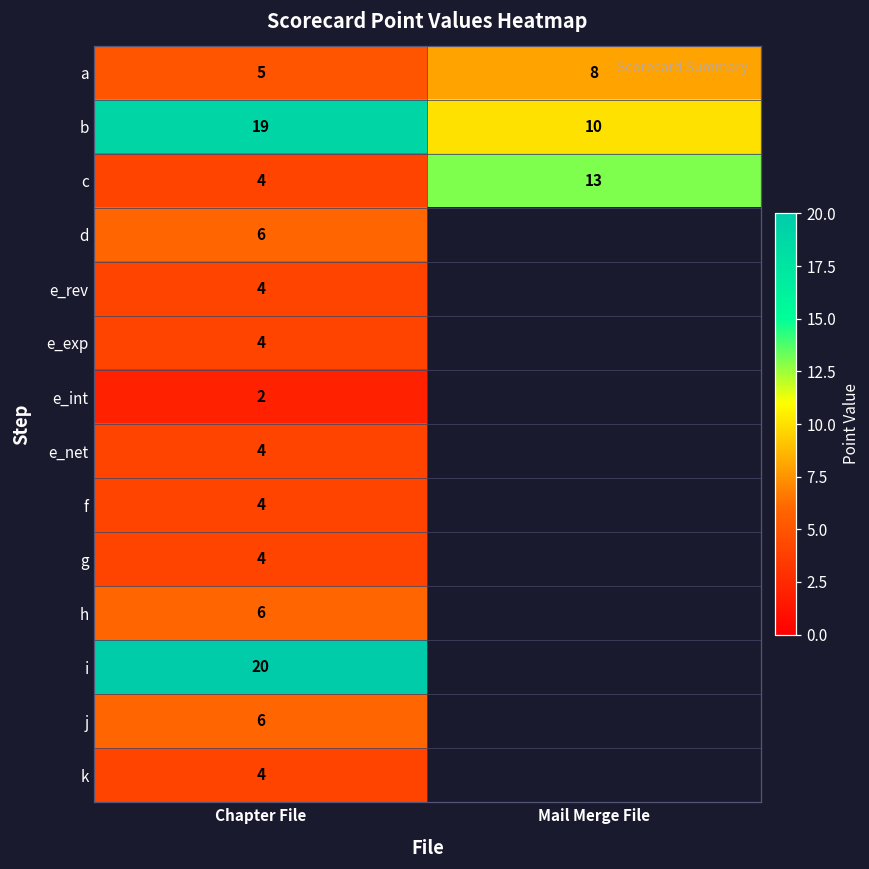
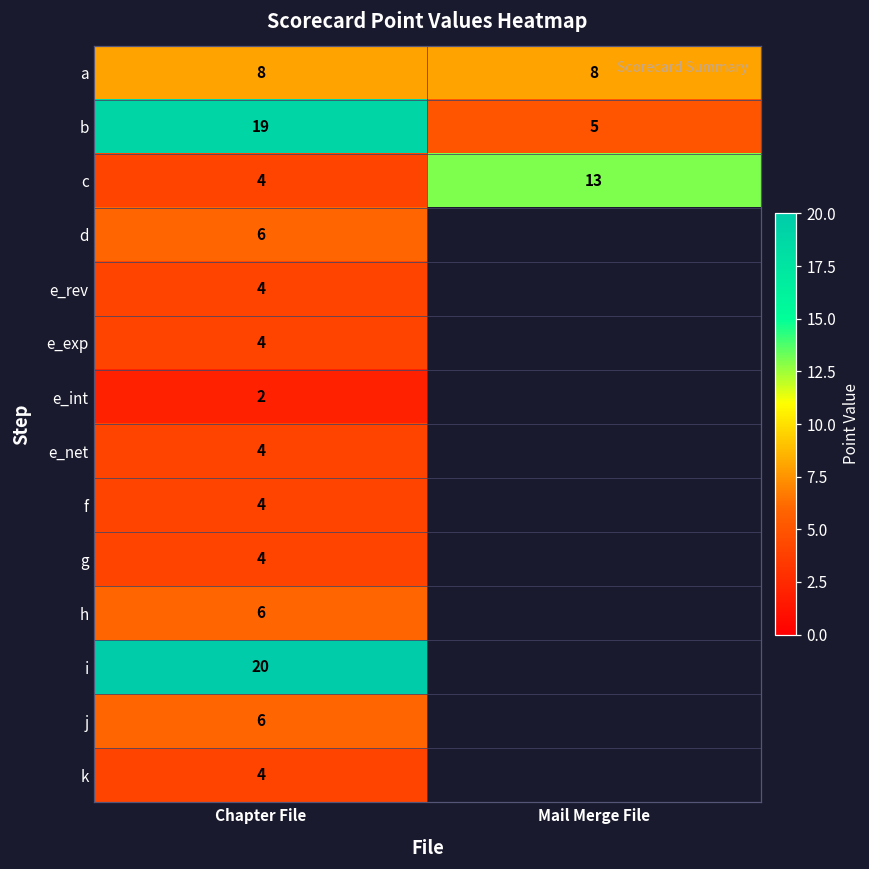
a, Chapter File: 5 -> 8
b, Mail Merge File: 10 -> 5
